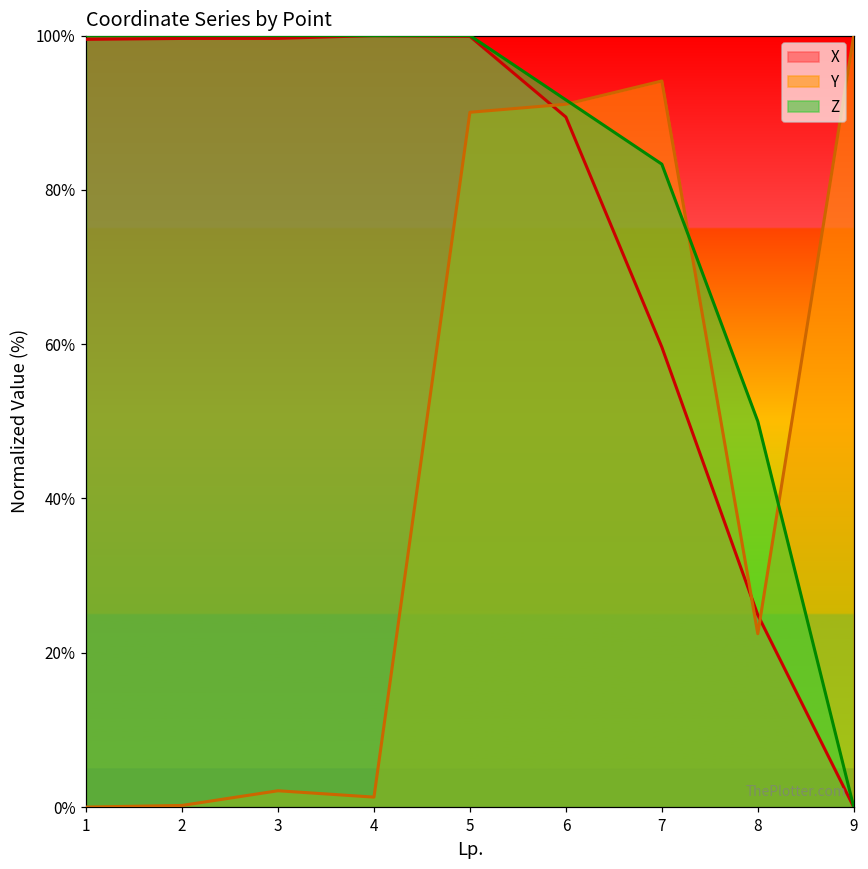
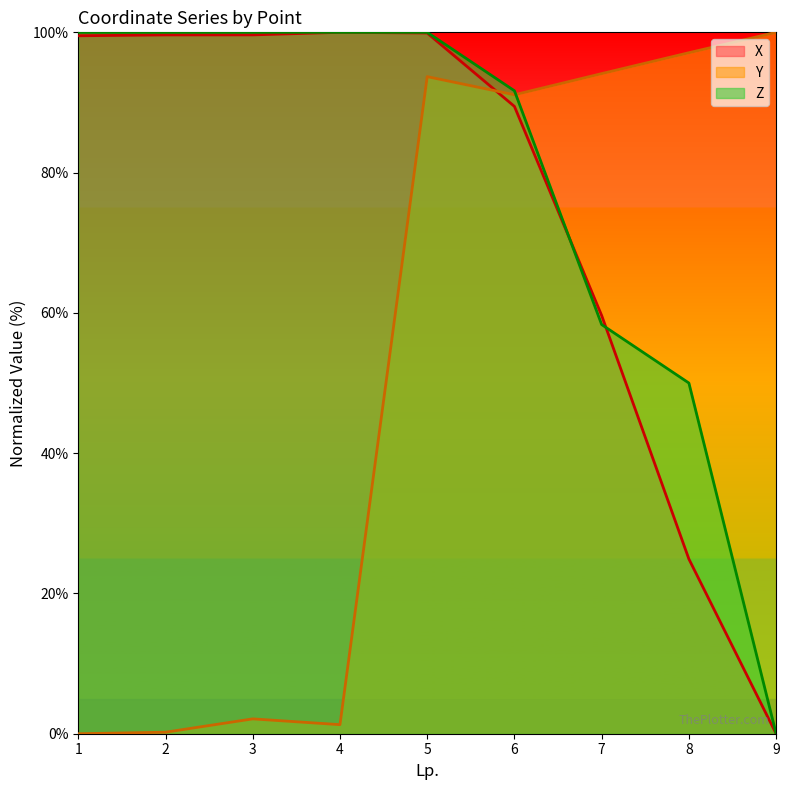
Y, 5: 90% -> 94%
Z, 7: 83% -> 58%
Y, 8: 22% -> 97%
